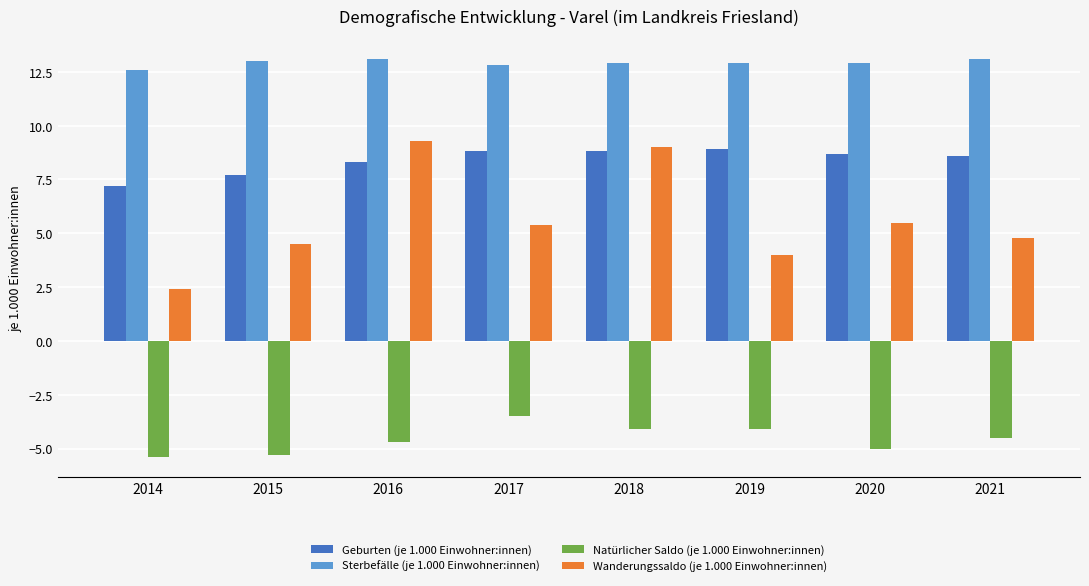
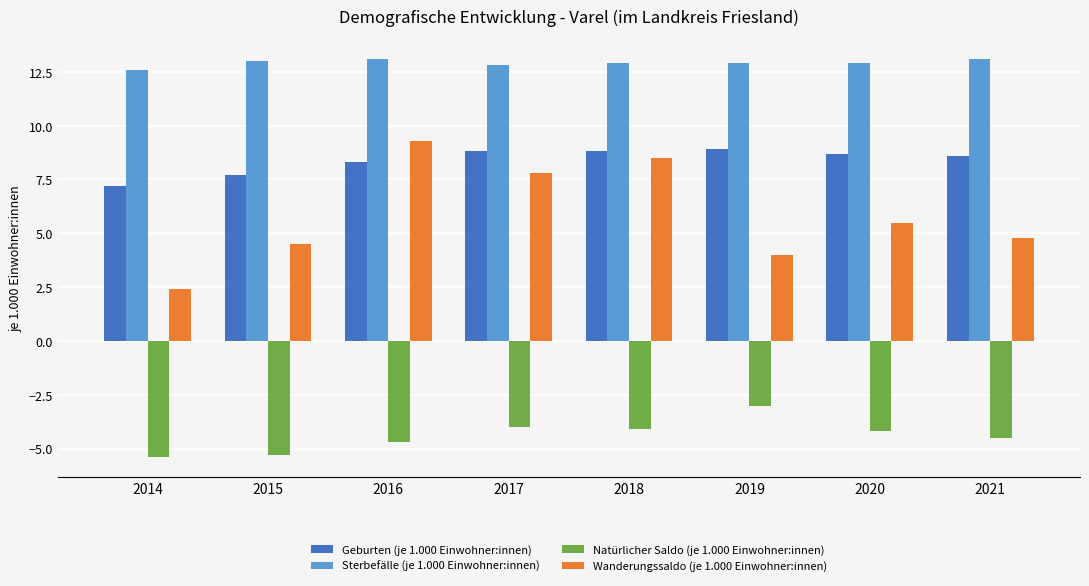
Natürlicher Saldo (je 1.000 Einwohner:innen), 2017: -3.5 -> -4.0
Wanderungssaldo (je 1.000 Einwohner:innen), 2017: 5.4 -> 7.8
Wanderungssaldo (je 1.000 Einwohner:innen), 2018: 9.0 -> 8.5
Natürlicher Saldo (je 1.000 Einwohner:innen), 2019: -4.1 -> -3.0
Natürlicher Saldo (je 1.000 Einwohner:innen), 2020: -5.0 -> -4.2
